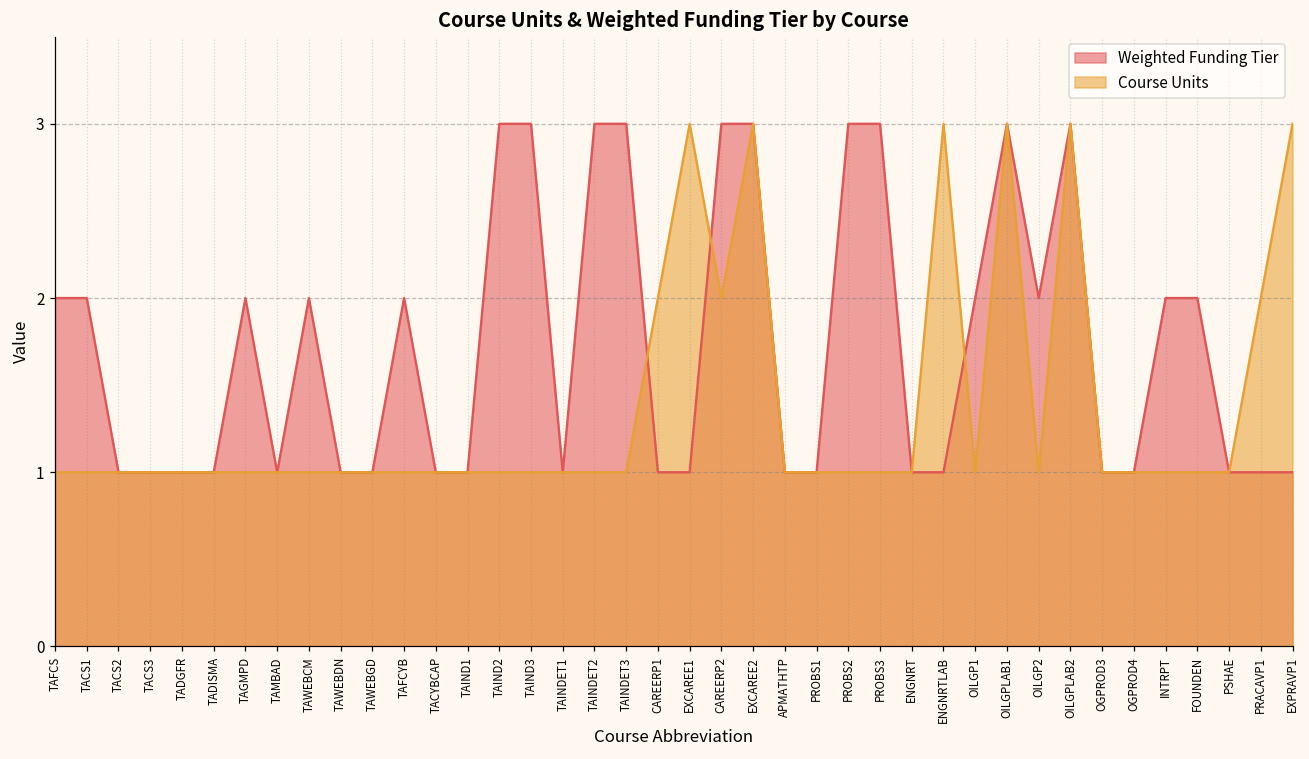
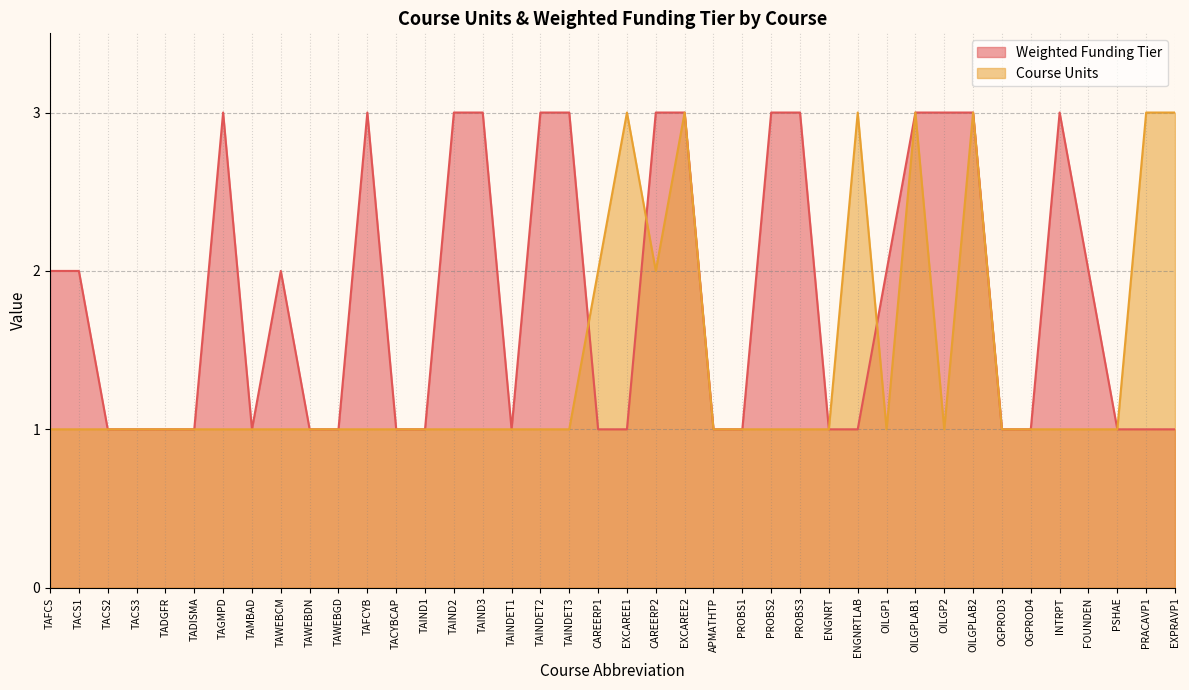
Weighted Funding Tier, TAGMPD: 2 -> 3
Weighted Funding Tier, TAFCYB: 2 -> 3
Weighted Funding Tier, OILGP2: 2 -> 3
Weighted Funding Tier, INTRPT: 2 -> 3
Course Units, PRACAVP1: 2 -> 3
